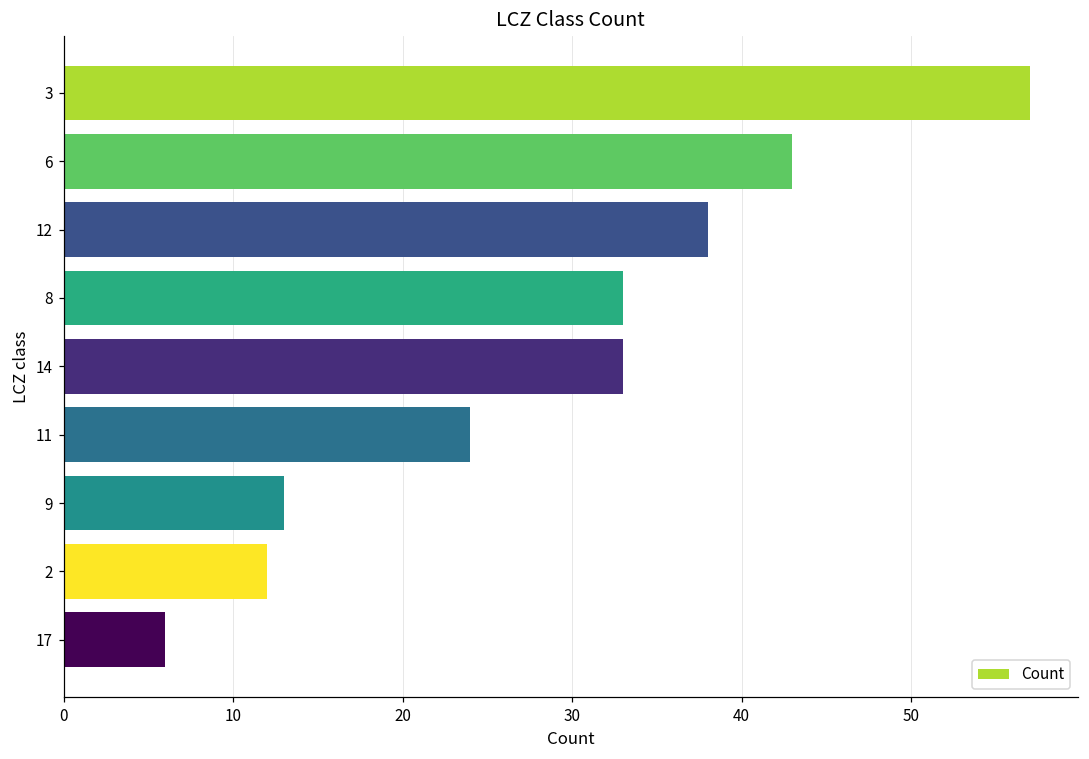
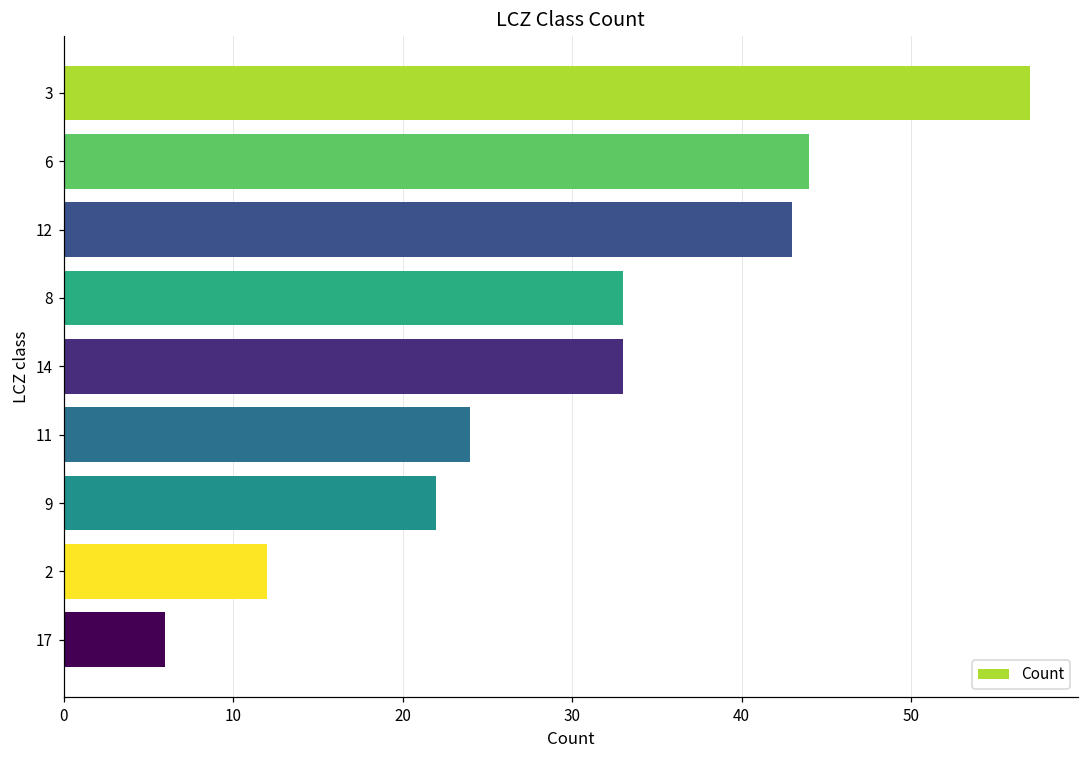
6: 43 -> 44
12: 38 -> 43
9: 13 -> 22
